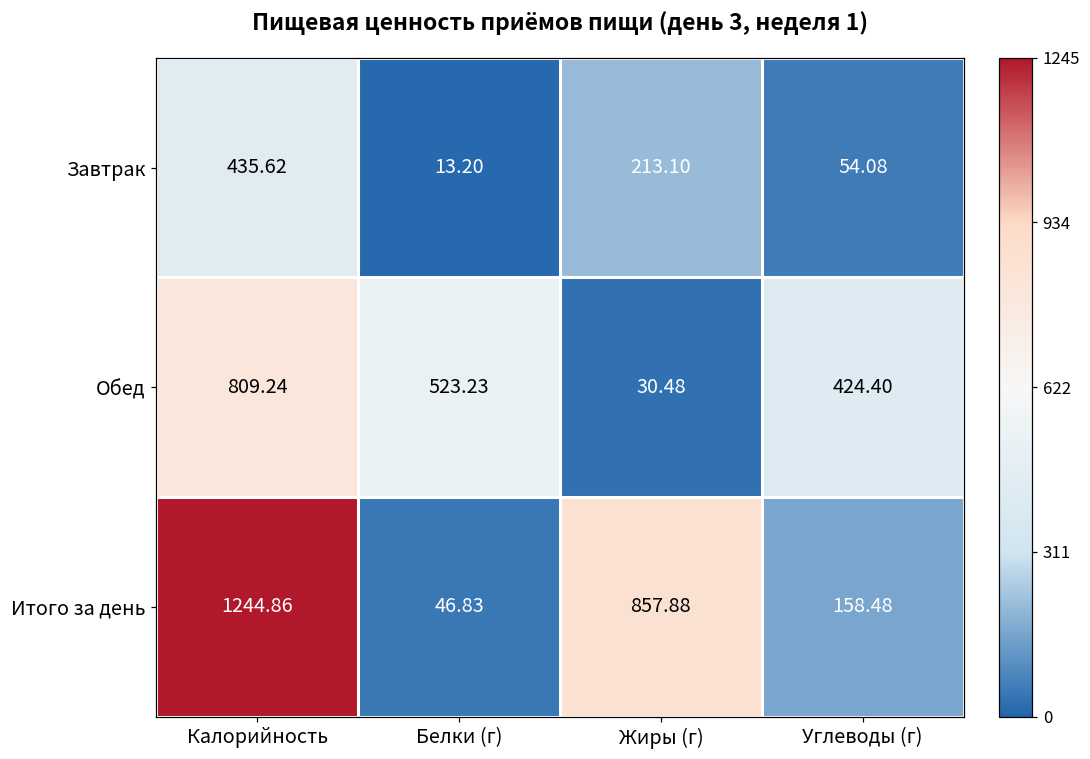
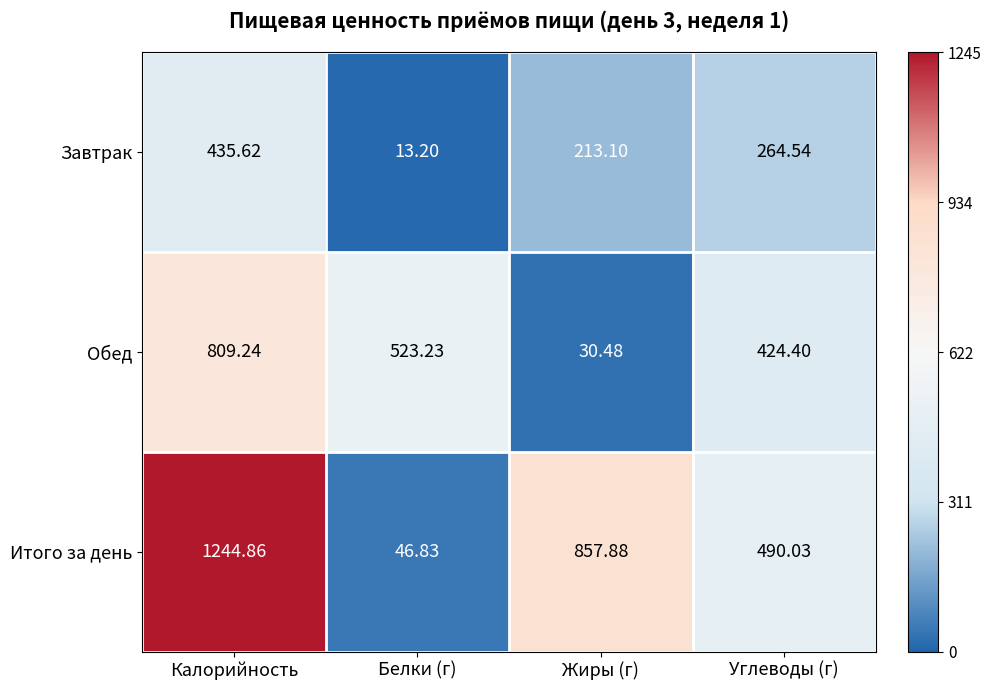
Завтрак, Углеводы (г): 54.08 -> 264.54
Итого за день, Углеводы (г): 158.48 -> 490.03
